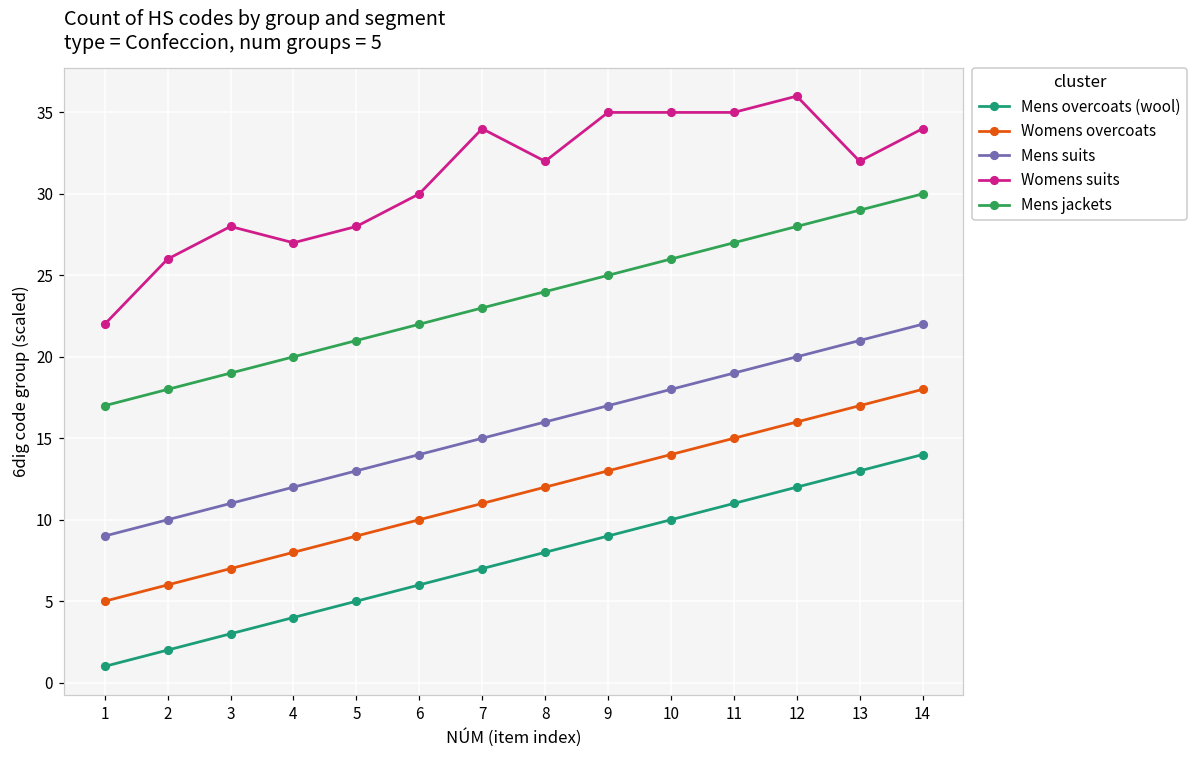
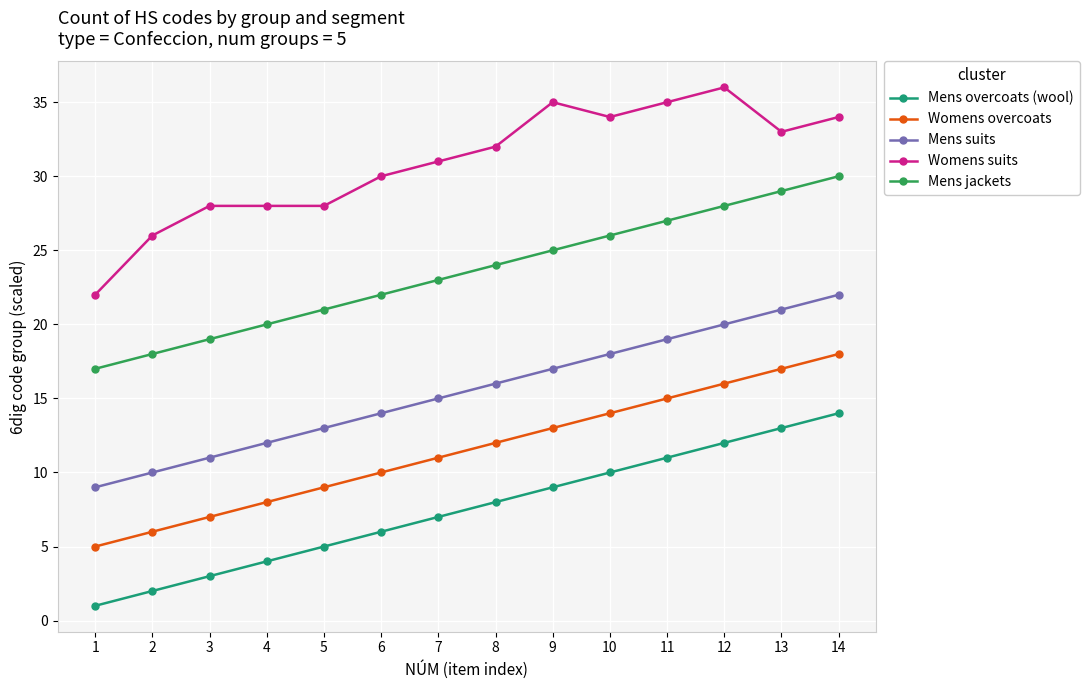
Womens suits, 4: 27 -> 28
Womens suits, 7: 34 -> 31
Womens suits, 10: 35 -> 34
Womens suits, 13: 32 -> 33
